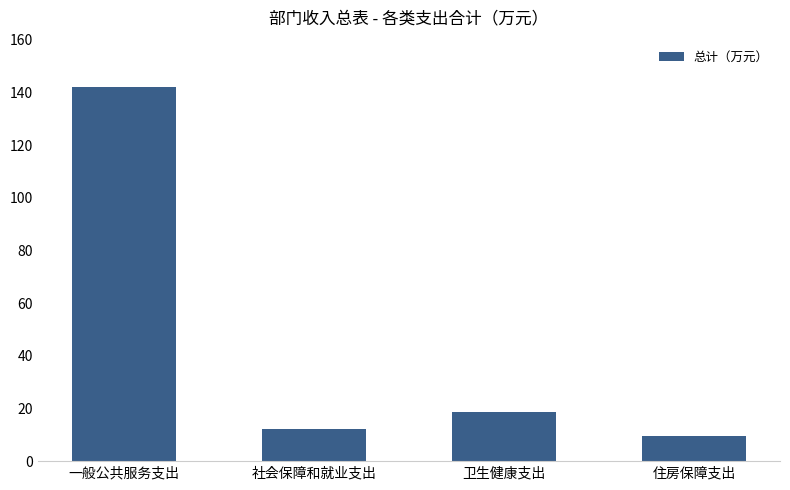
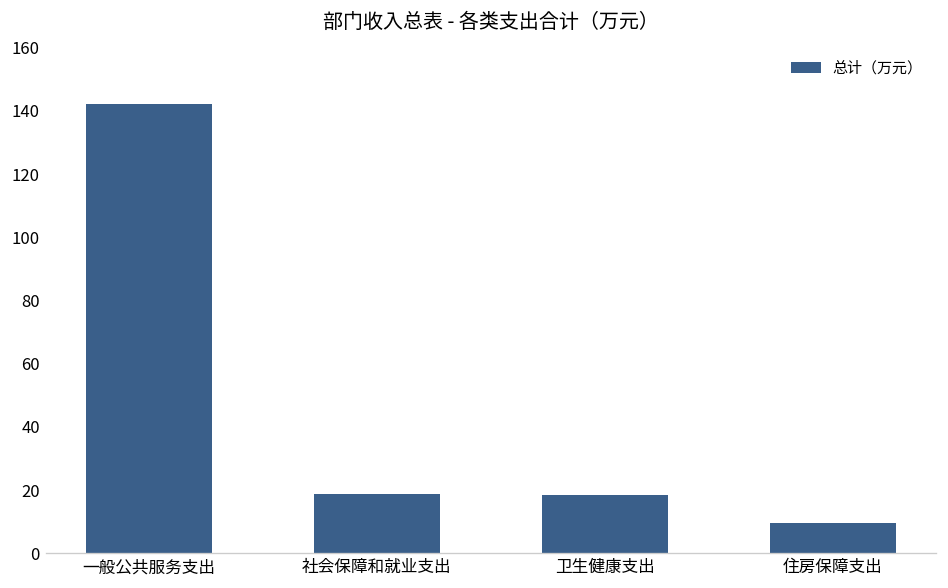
社会保障和就业支出: 12 -> 19
